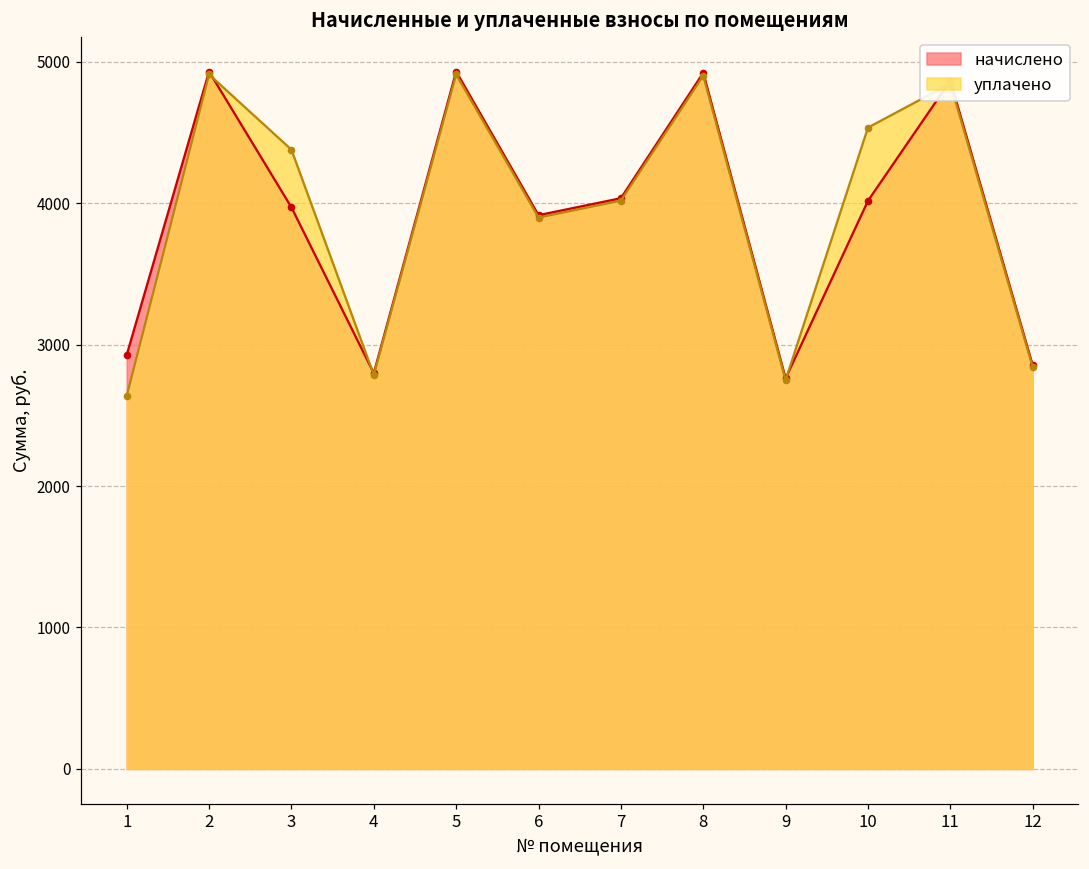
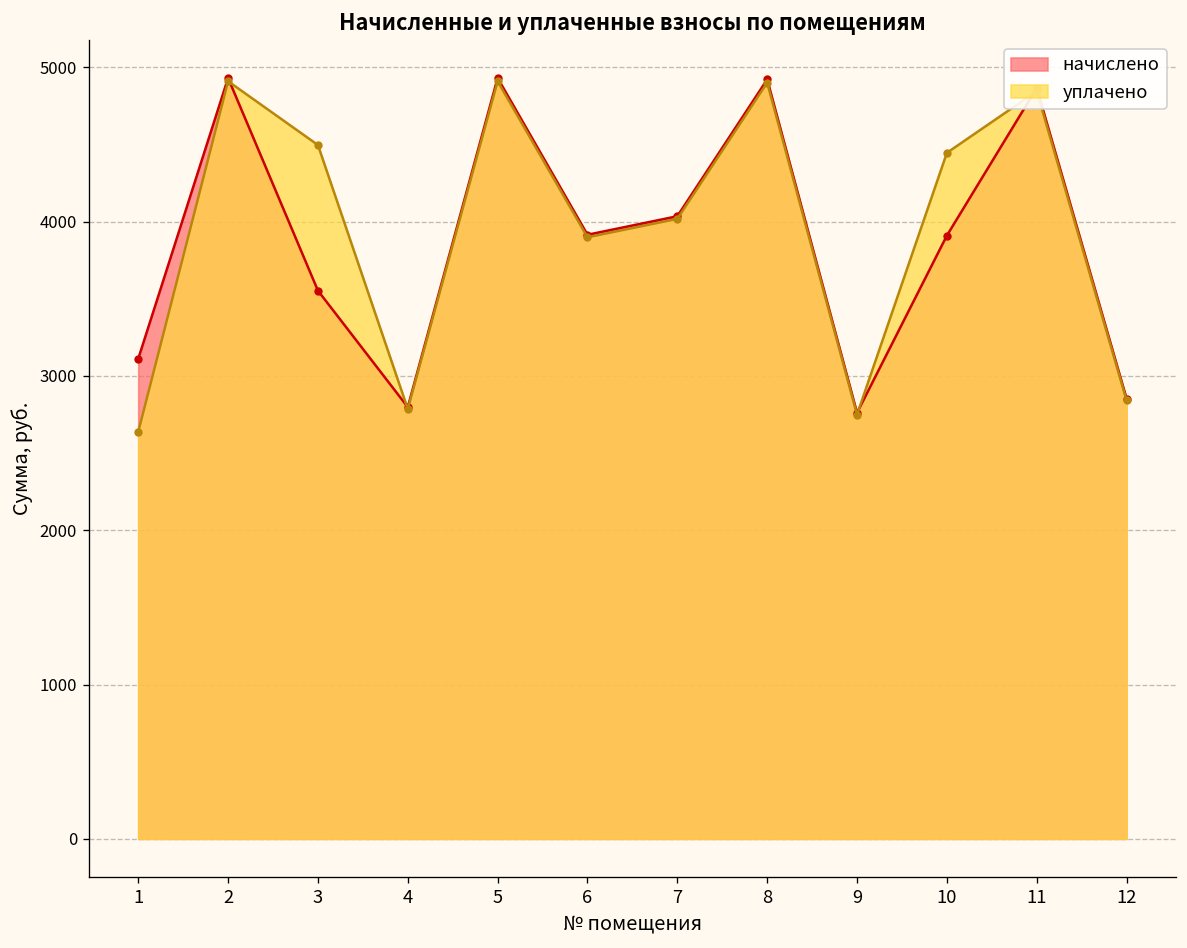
начислено, 1: 2930 -> 3110
начислено, 3: 3970 -> 3550
уплачено, 3: 4380 -> 4500
начислено, 10: 4020 -> 3910
уплачено, 10: 4530 -> 4450
